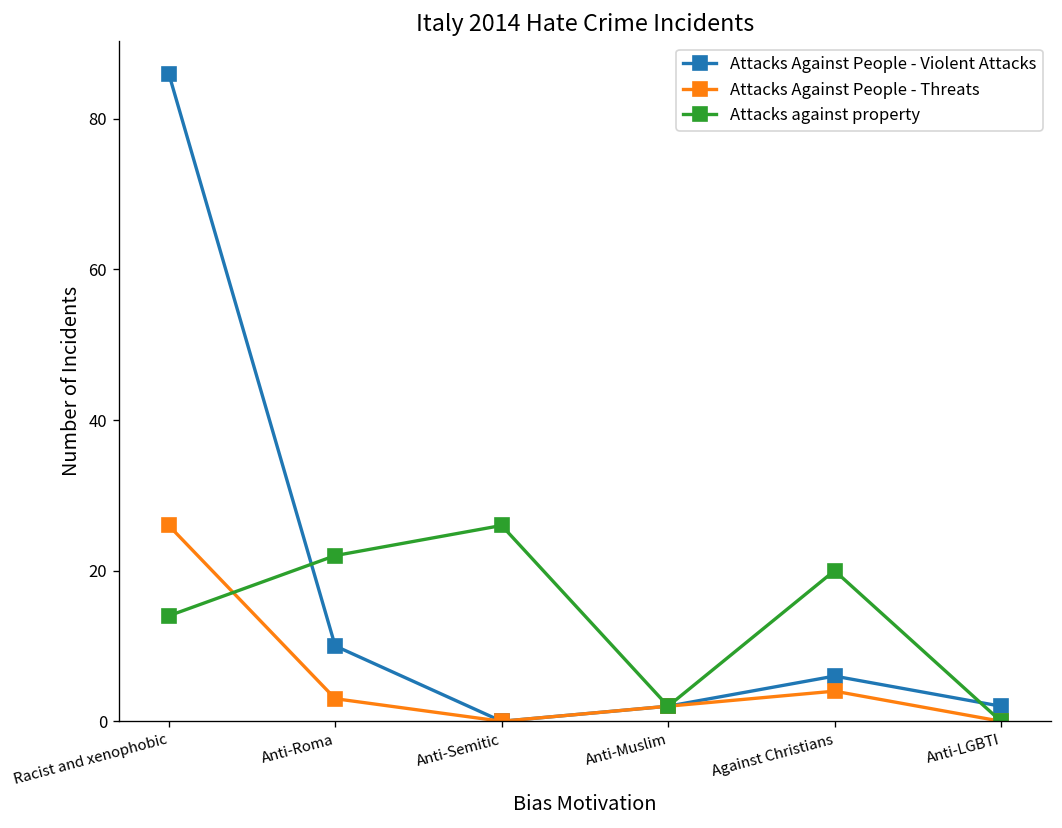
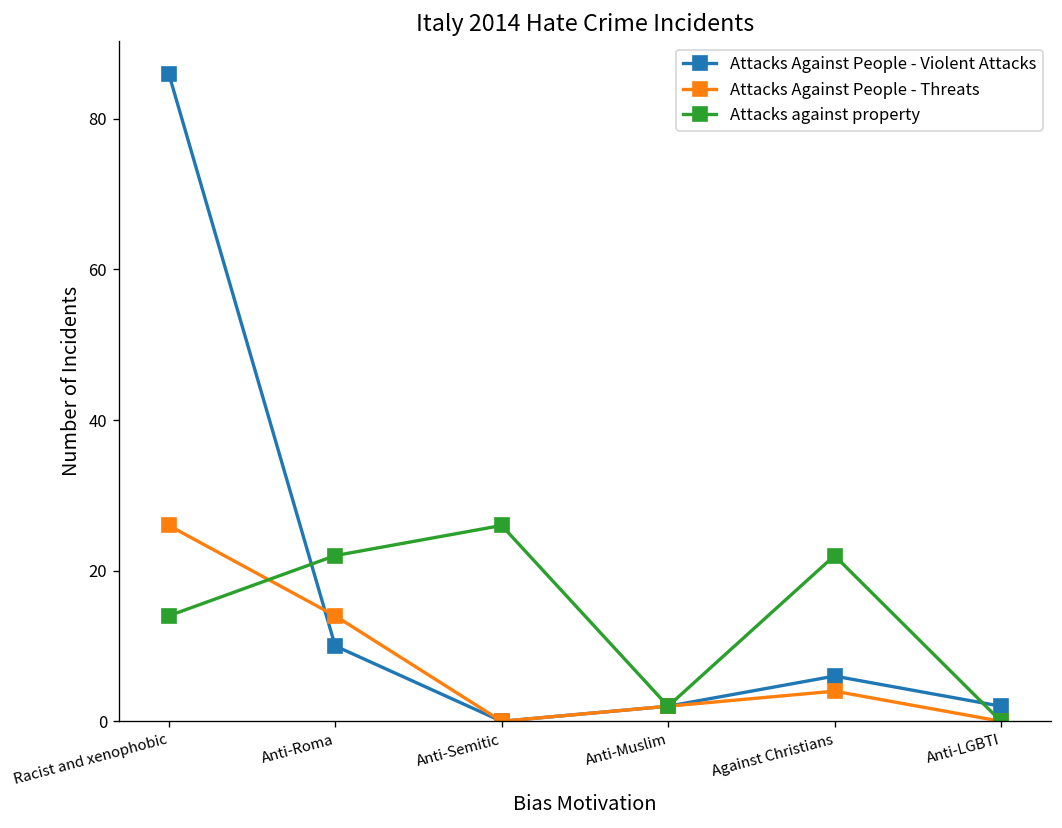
Attacks Against People - Threats, Anti-Roma: 3 -> 14
Attacks against property, Against Christians: 20 -> 22
